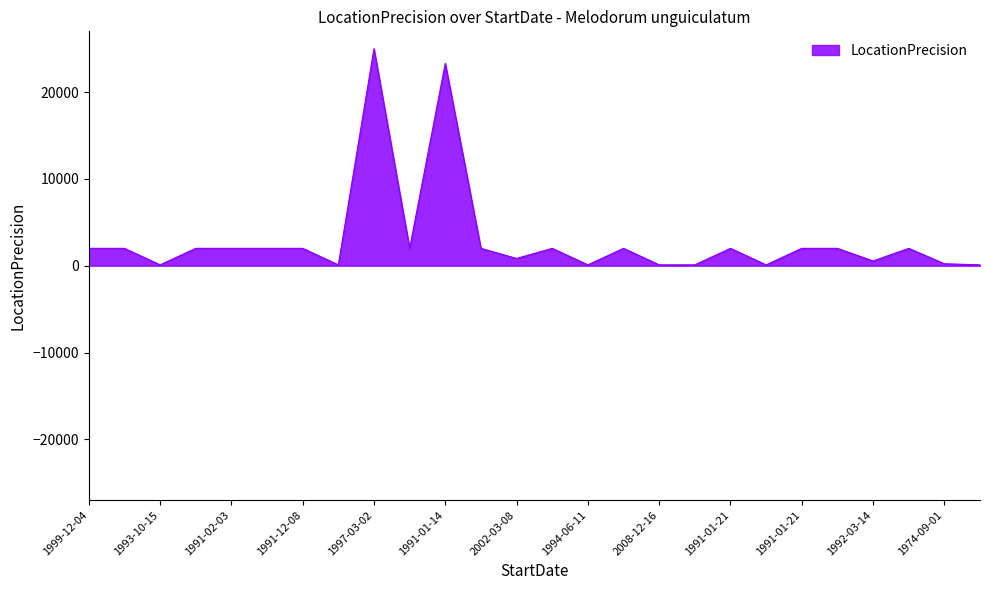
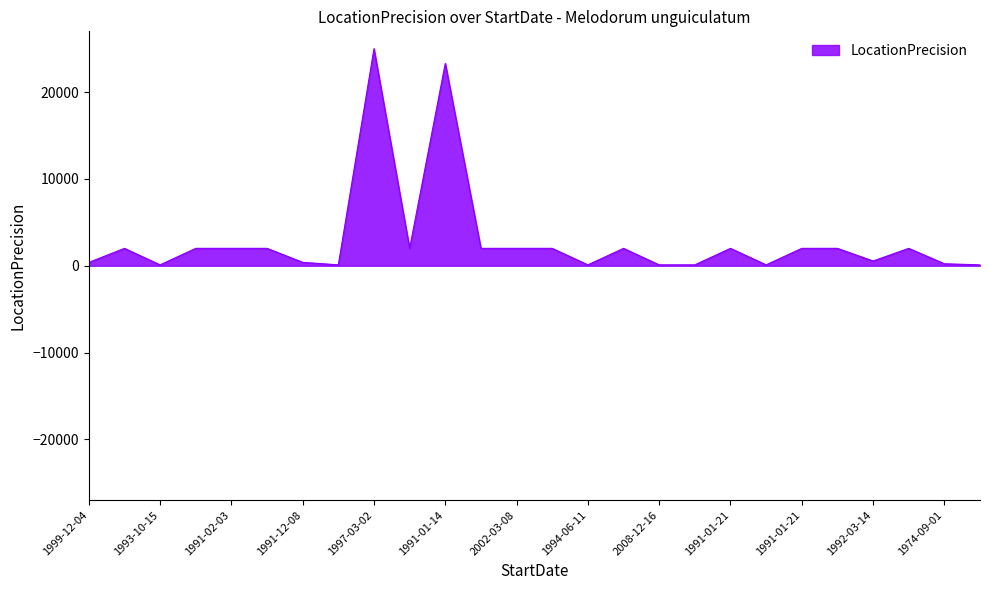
1999-12-04: 2000 -> 0
1991-12-08: 2000 -> 0
2002-03-08: 1000 -> 2000
